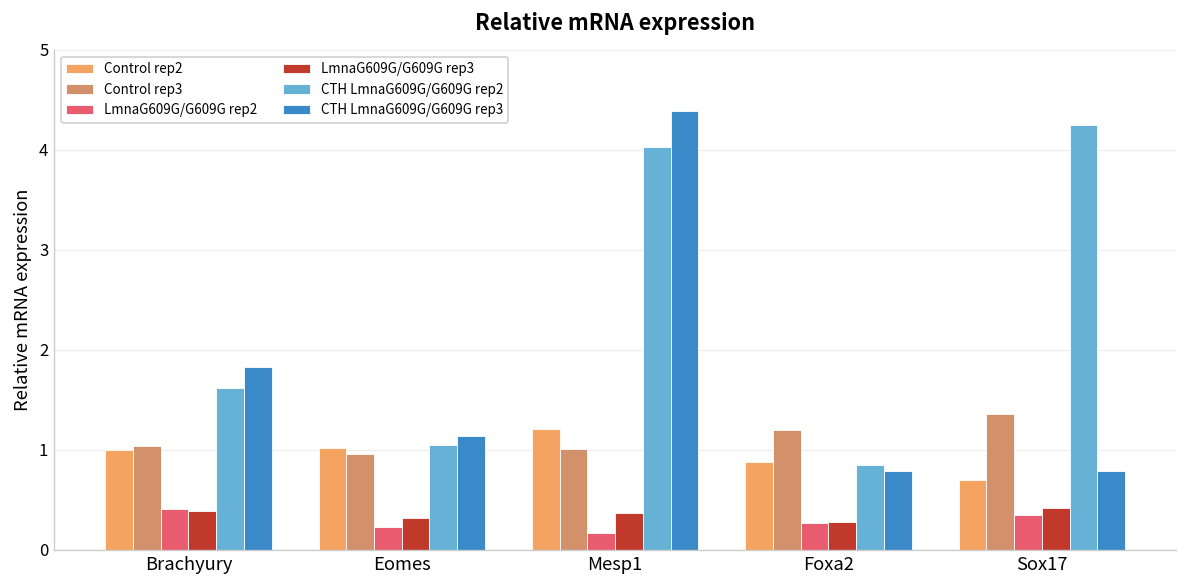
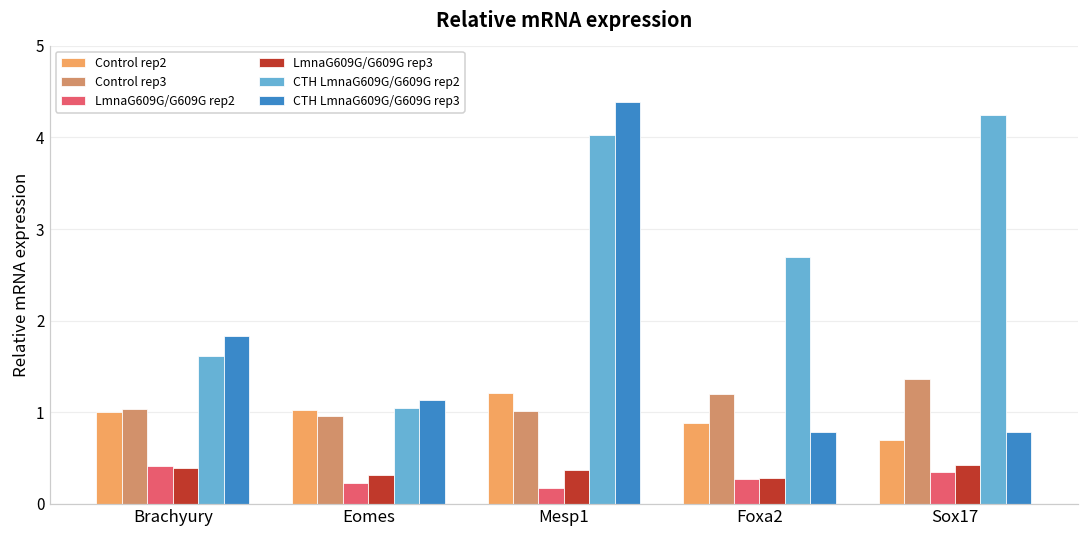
CTH LmnaG609G/G609G rep2, Foxa2: 0.9 -> 2.7
